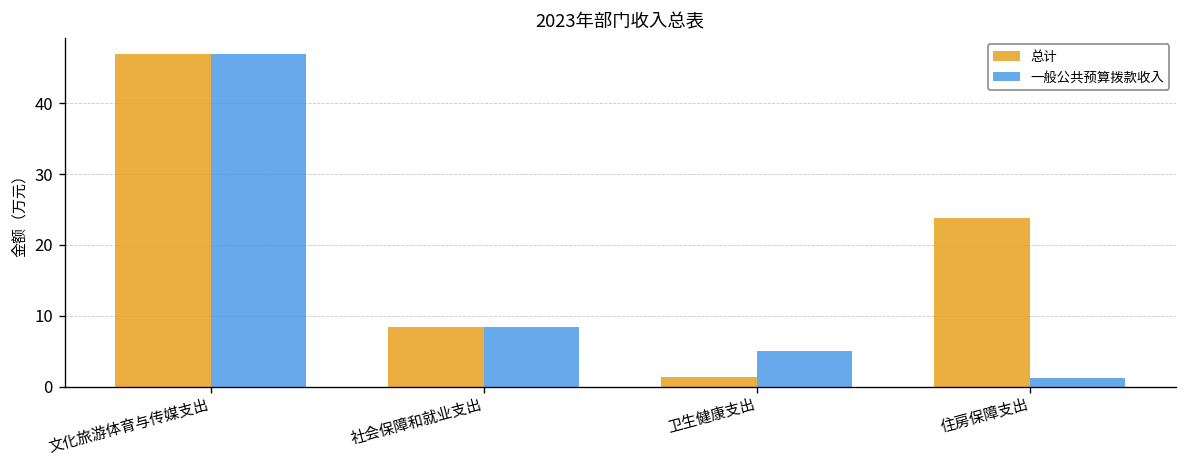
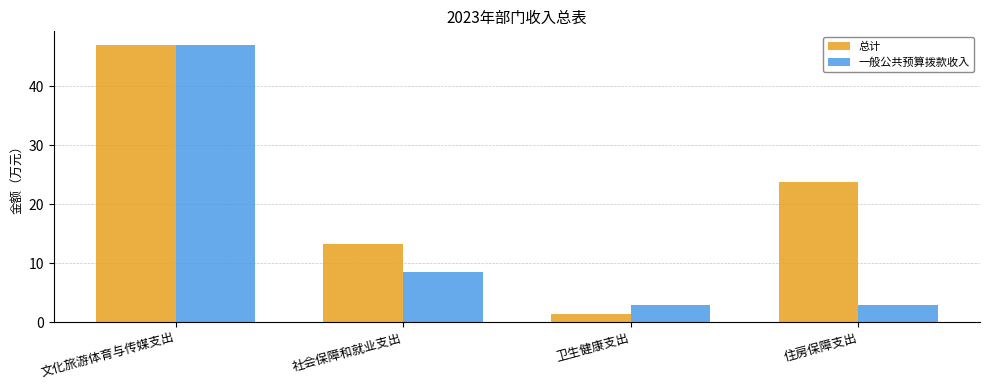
总计, 社会保障和就业支出: 8 -> 13
一般公共预算拨款收入, 卫生健康支出: 5 -> 3
一般公共预算拨款收入, 住房保障支出: 1 -> 3
